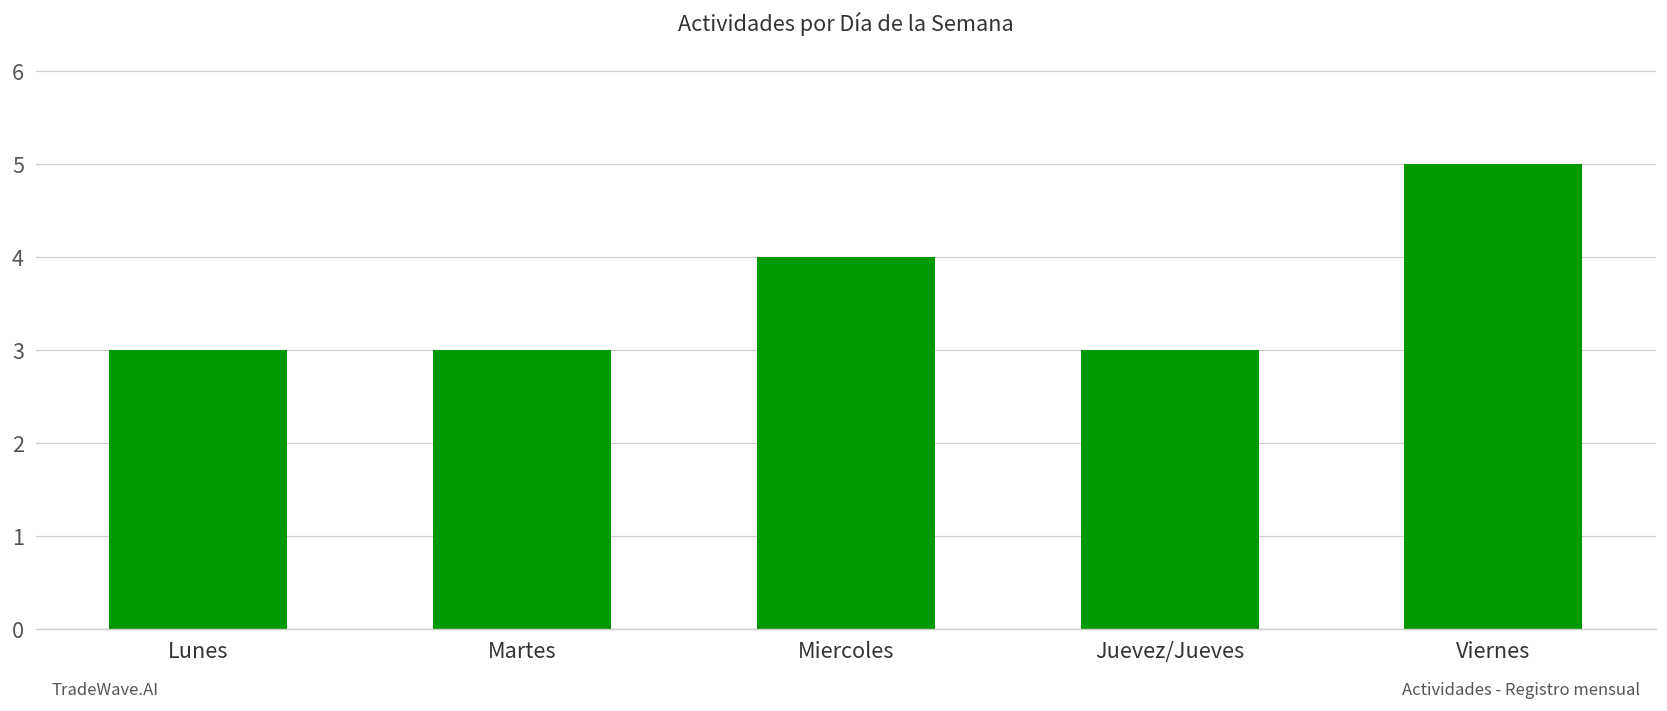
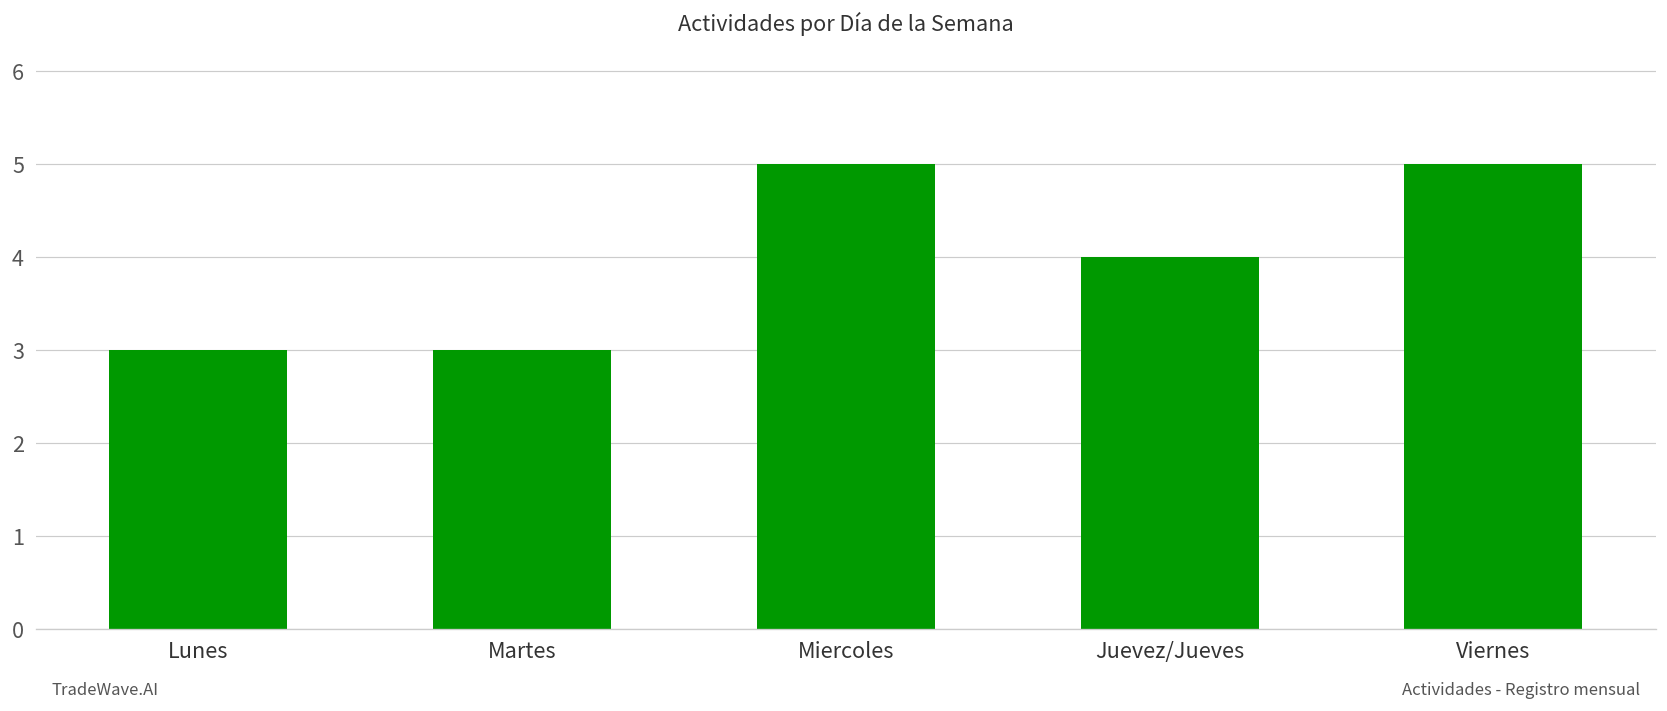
Miercoles: 4 -> 5
Juevez/Jueves: 3 -> 4
